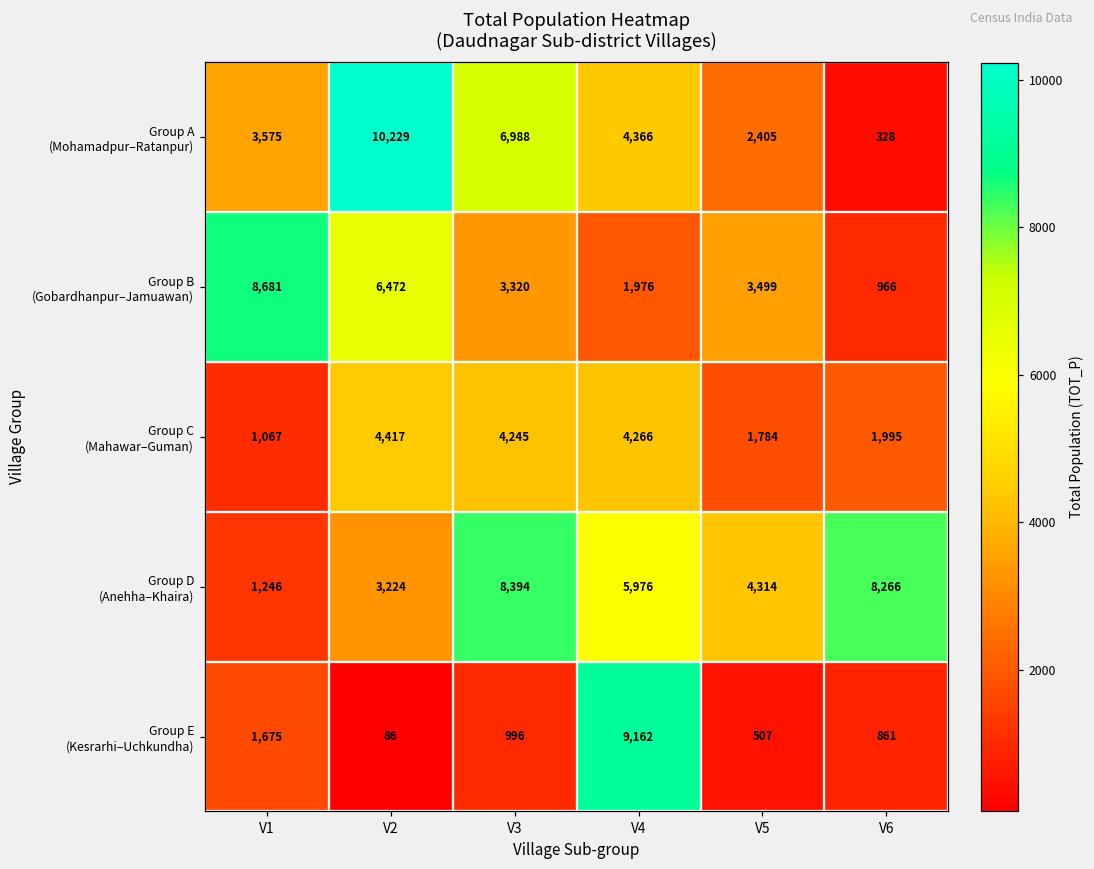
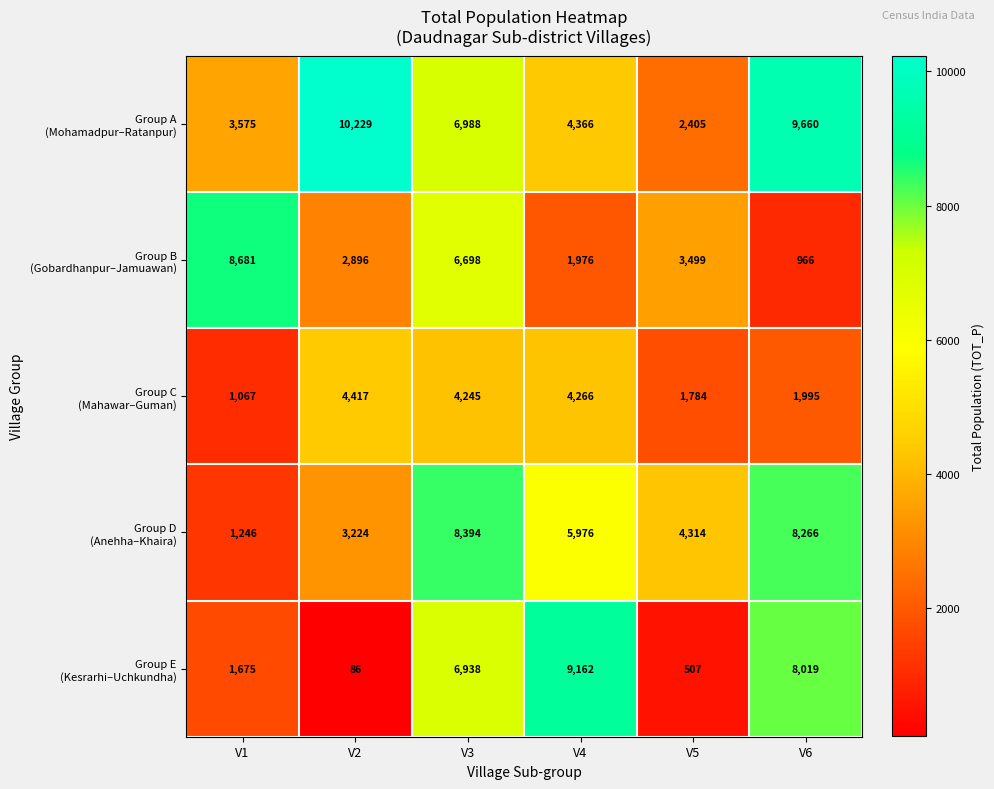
Group A (Mohamadpur–Ratanpur), V6: 328 -> 9,660
Group B (Gobardhanpur–Jamuawan), V2: 6,472 -> 2,896
Group B (Gobardhanpur–Jamuawan), V3: 3,320 -> 6,698
Group E (Kesrarhi–Uchkundha), V3: 996 -> 6,938
Group E (Kesrarhi–Uchkundha), V6: 861 -> 8,019
